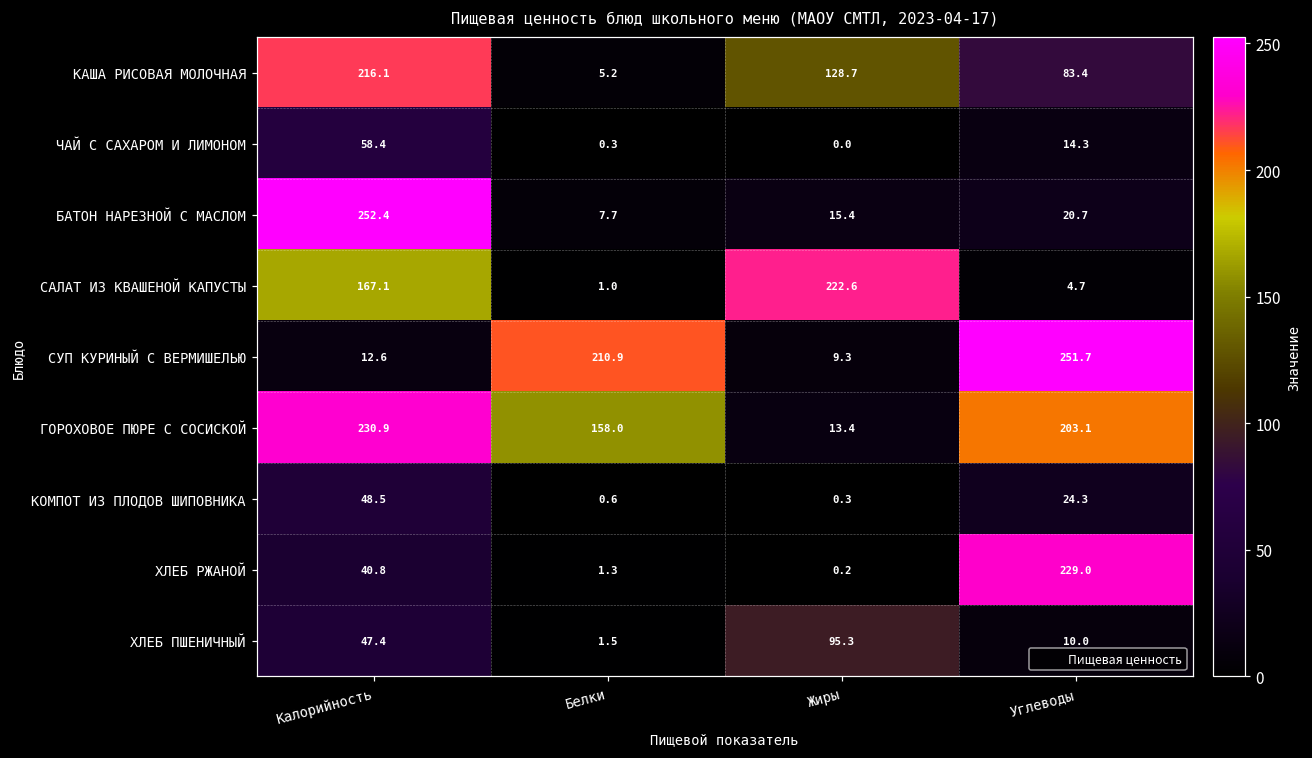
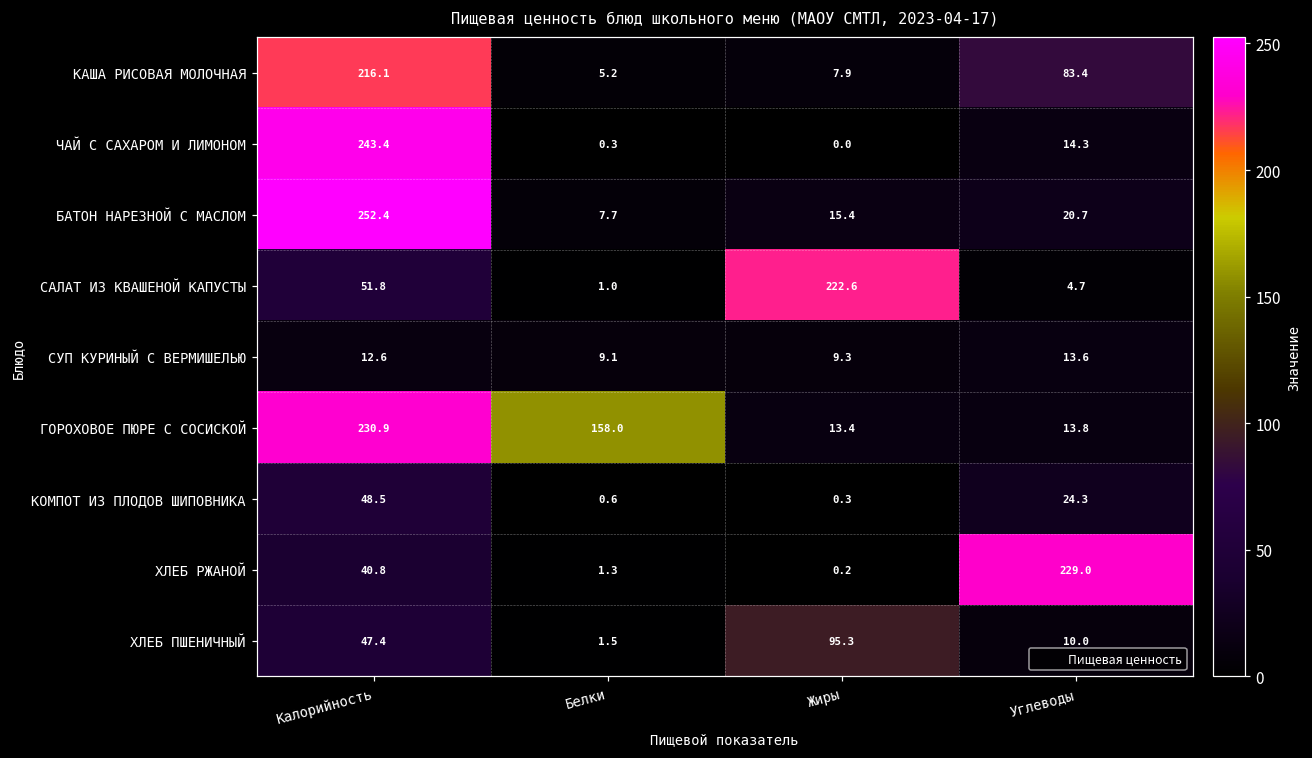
КАША РИСОВАЯ МОЛОЧНАЯ, Жиры: 128.7 -> 7.9
ЧАЙ С САХАРОМ И ЛИМОНОМ, Калорийность: 58.4 -> 243.4
САЛАТ ИЗ КВАШЕНОЙ КАПУСТЫ, Калорийность: 167.1 -> 51.8
СУП КУРИНЫЙ С ВЕРМИШЕЛЬЮ, Белки: 210.9 -> 9.1
СУП КУРИНЫЙ С ВЕРМИШЕЛЬЮ, Углеводы: 251.7 -> 13.6
ГОРОХОВОЕ ПЮРЕ С СОСИСКОЙ, Углеводы: 203.1 -> 13.8
